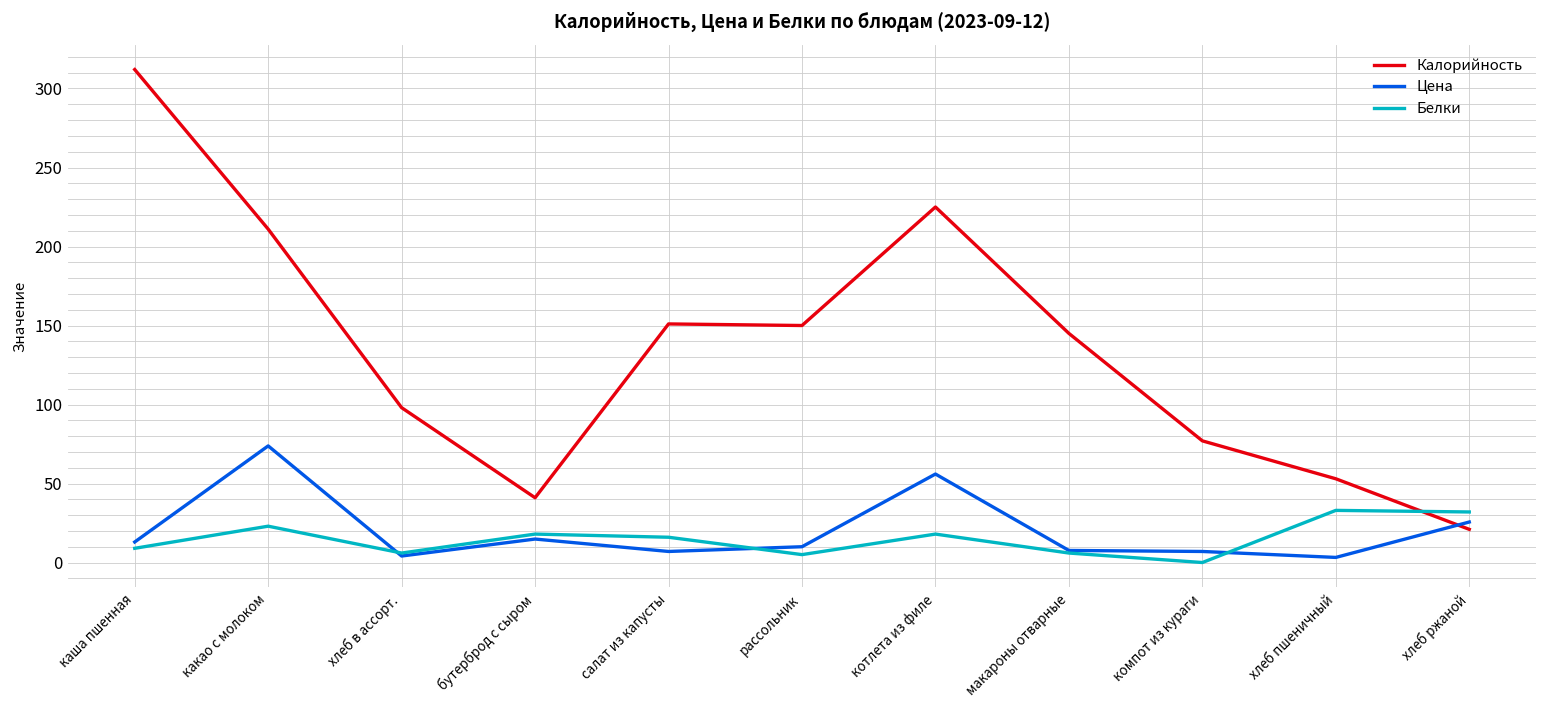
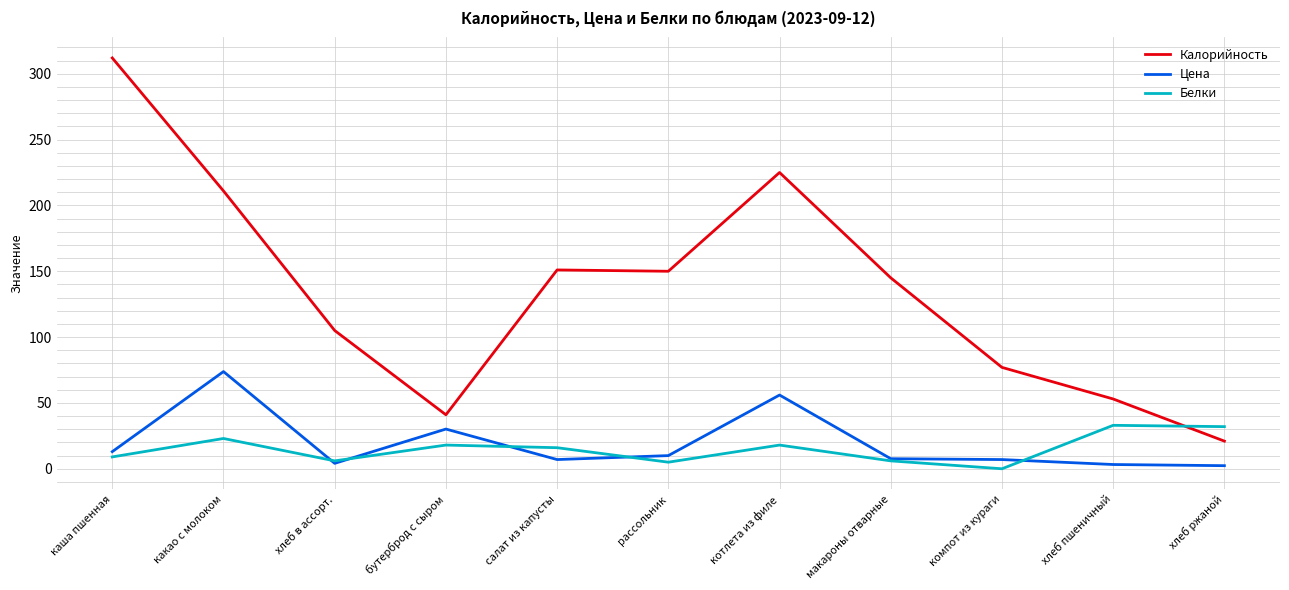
Калорийность, хлеб в ассорт.: 98 -> 105
Цена, бутерброд с сыром: 15 -> 30
Цена, хлеб ржаной: 26 -> 2
